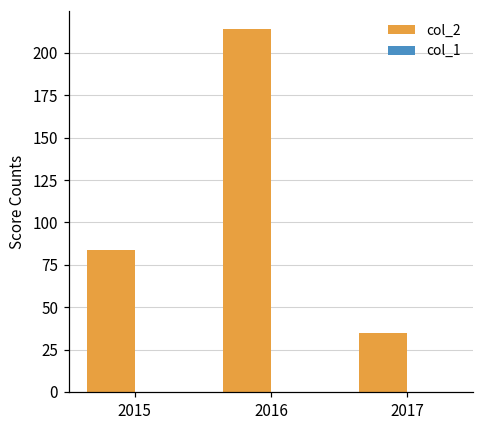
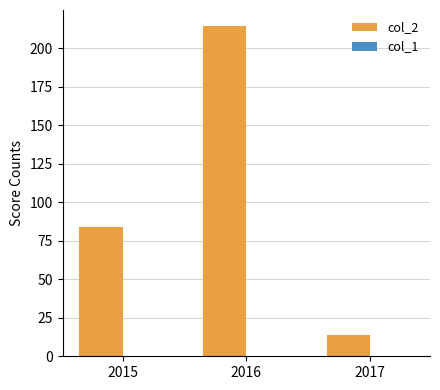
col_2, 2017: 35 -> 14
